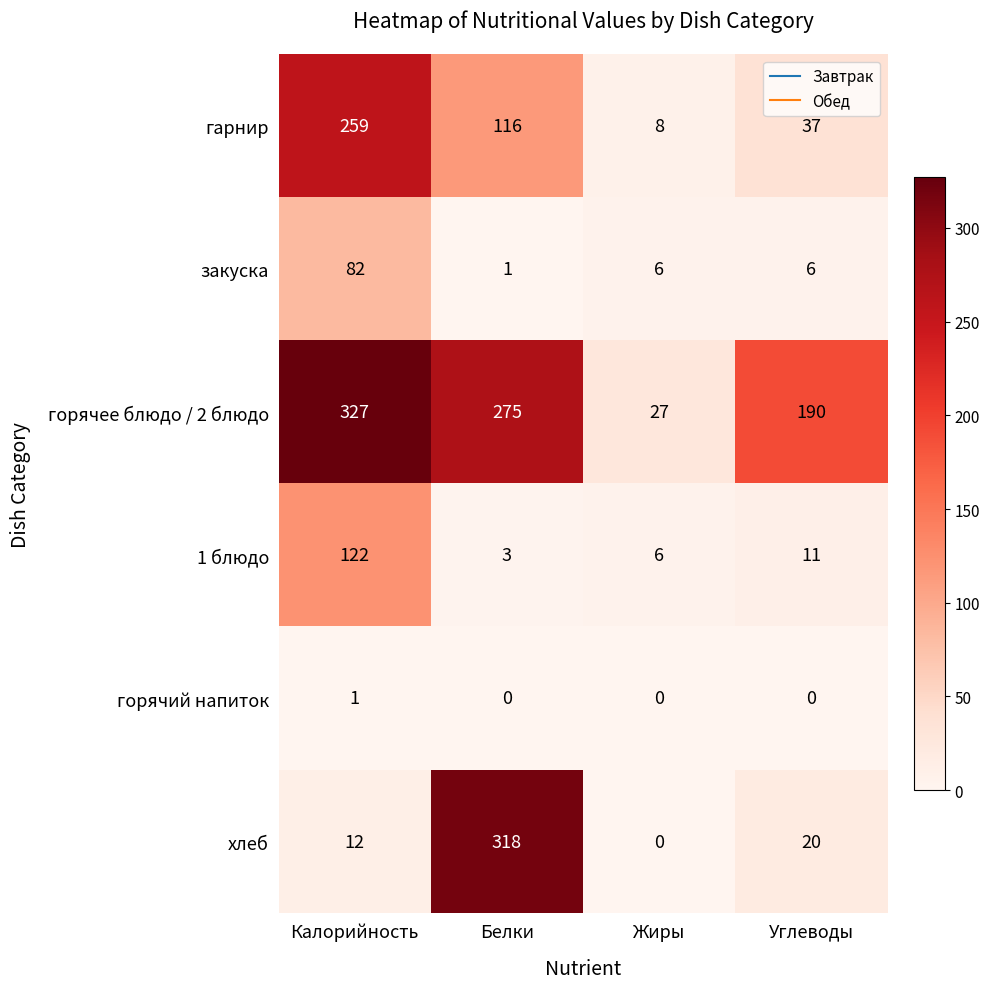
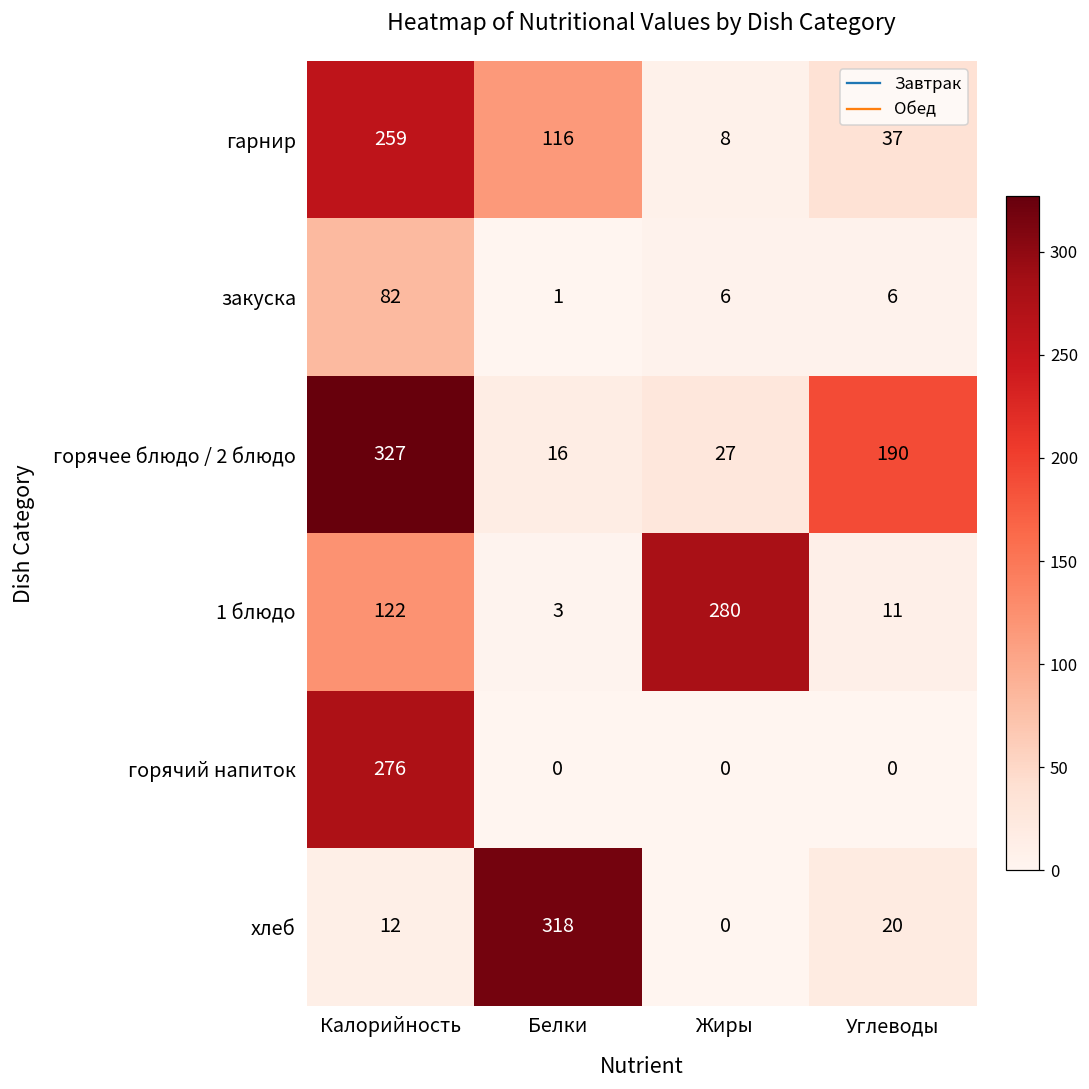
горячее блюдо / 2 блюдо, Белки: 275 -> 16
1 блюдо, Жиры: 6 -> 280
горячий напиток, Калорийность: 1 -> 276
